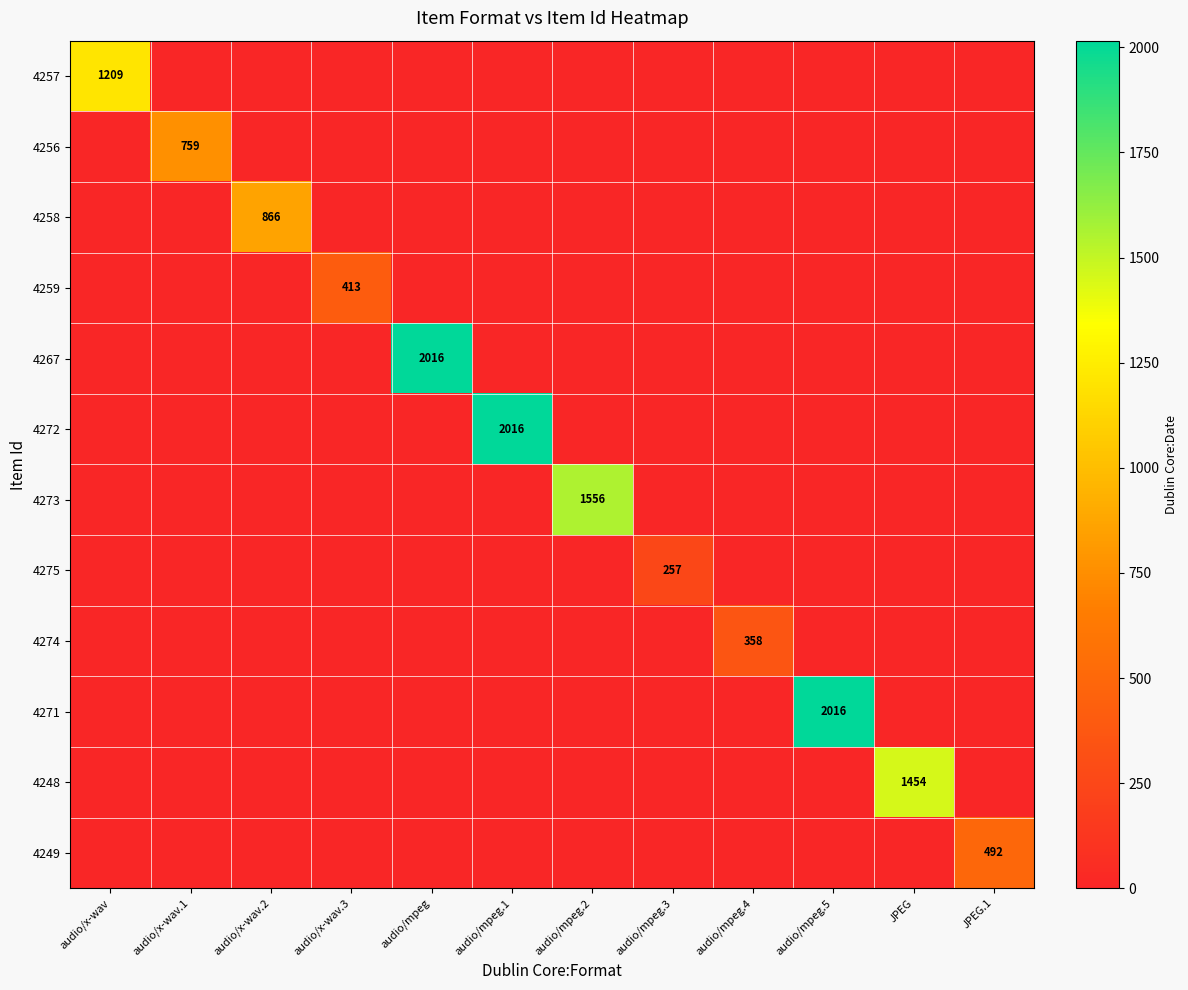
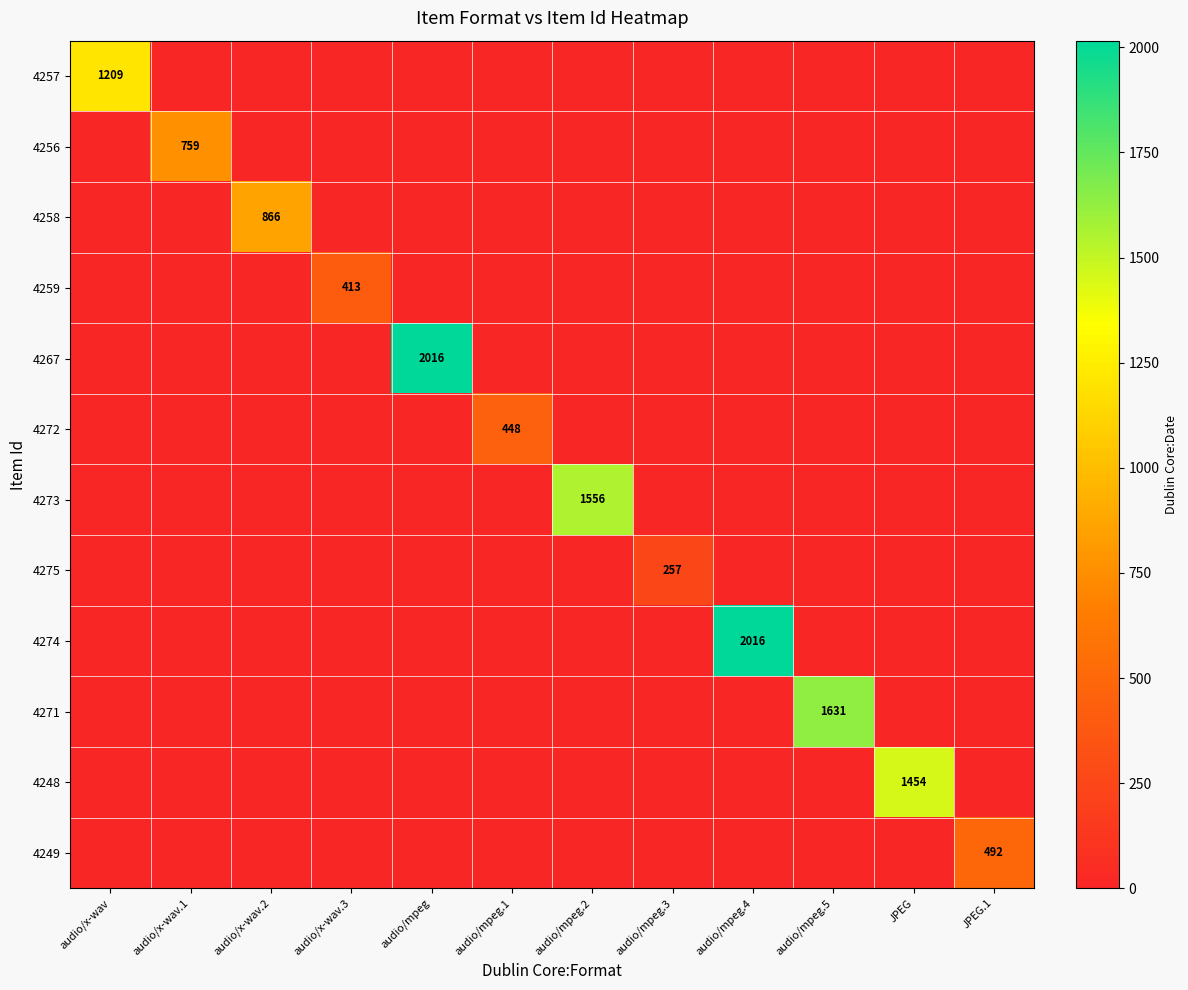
4272, audio/mpeg.1: 2016 -> 448
4274, audio/mpeg.4: 358 -> 2016
4271, audio/mpeg.5: 2016 -> 1631
